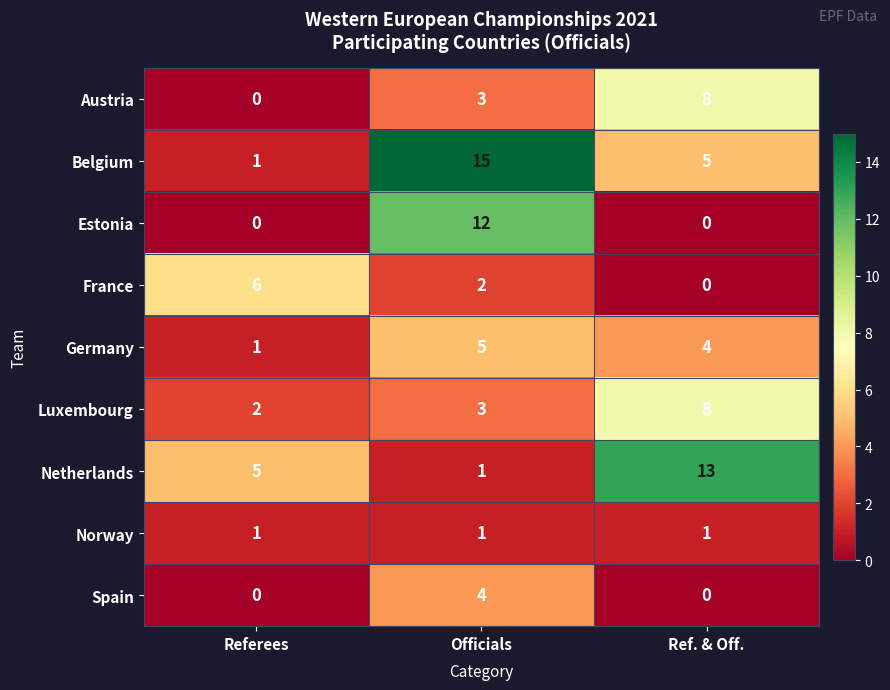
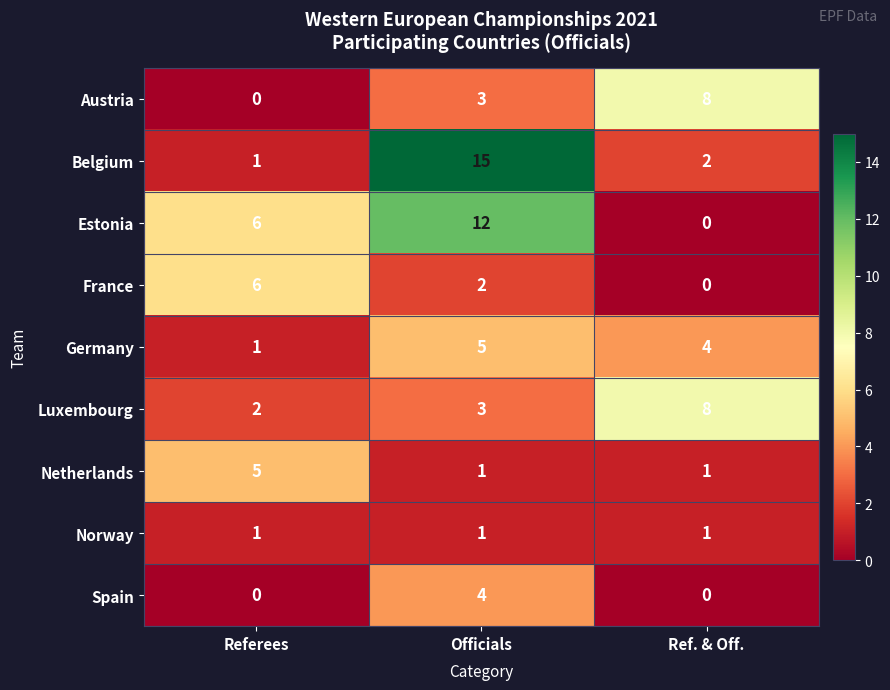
Belgium, Ref. & Off.: 5 -> 2
Estonia, Referees: 0 -> 6
Netherlands, Ref. & Off.: 13 -> 1
